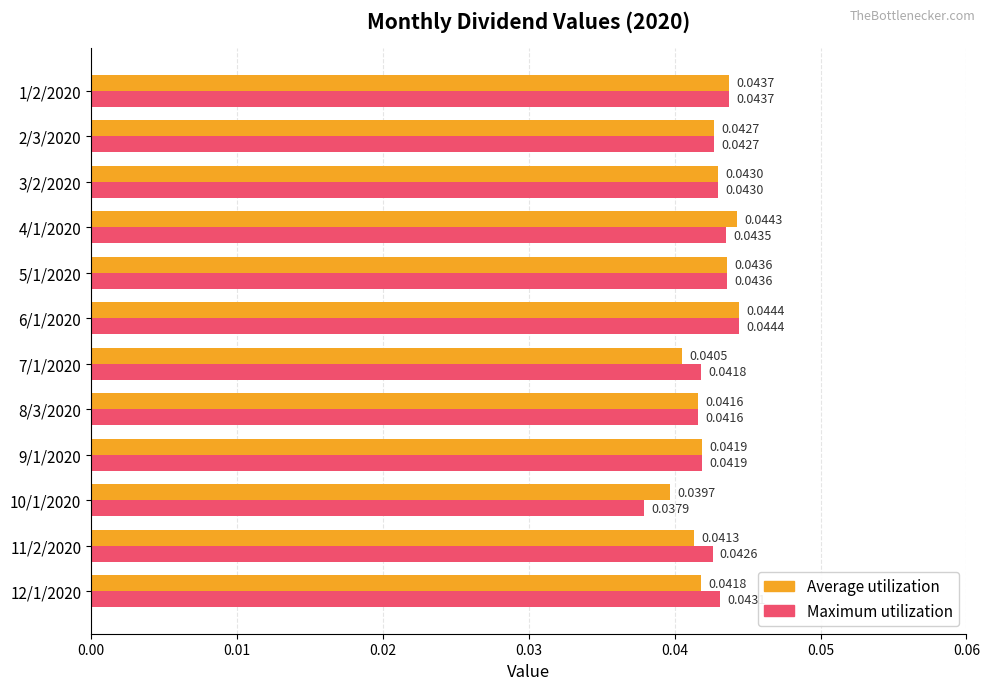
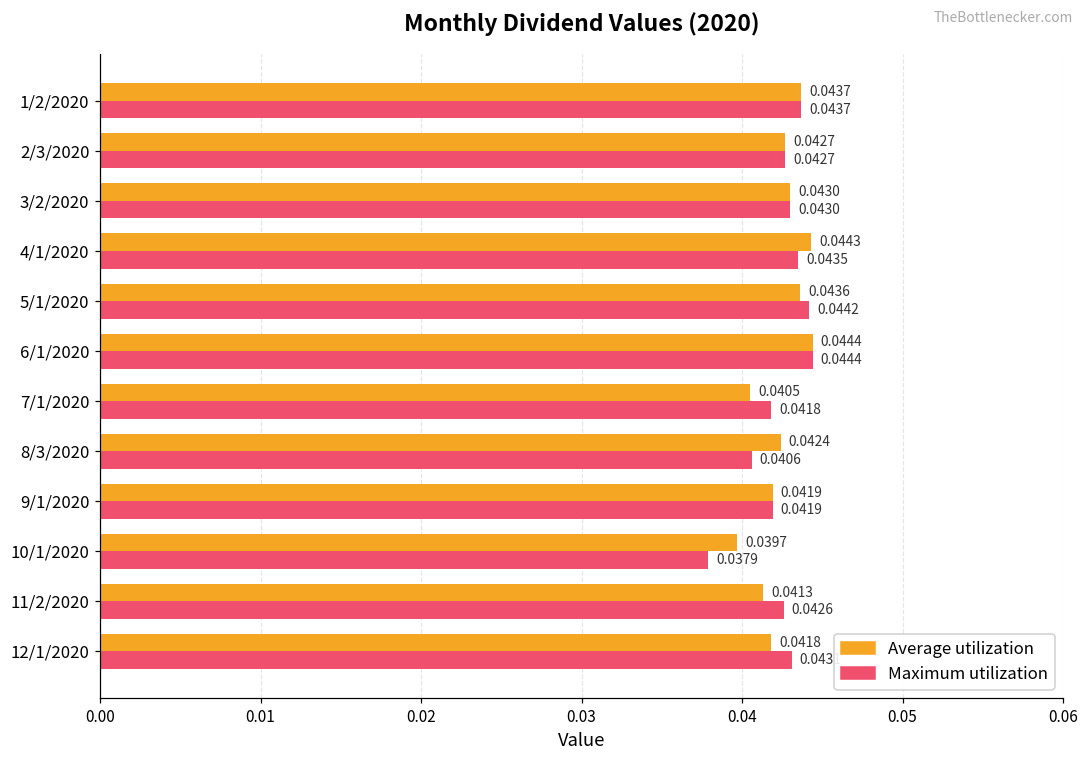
Maximum utilization, 5/1/2020: 0.0436 -> 0.0442
Average utilization, 8/3/2020: 0.0416 -> 0.0424
Maximum utilization, 8/3/2020: 0.0416 -> 0.0406
